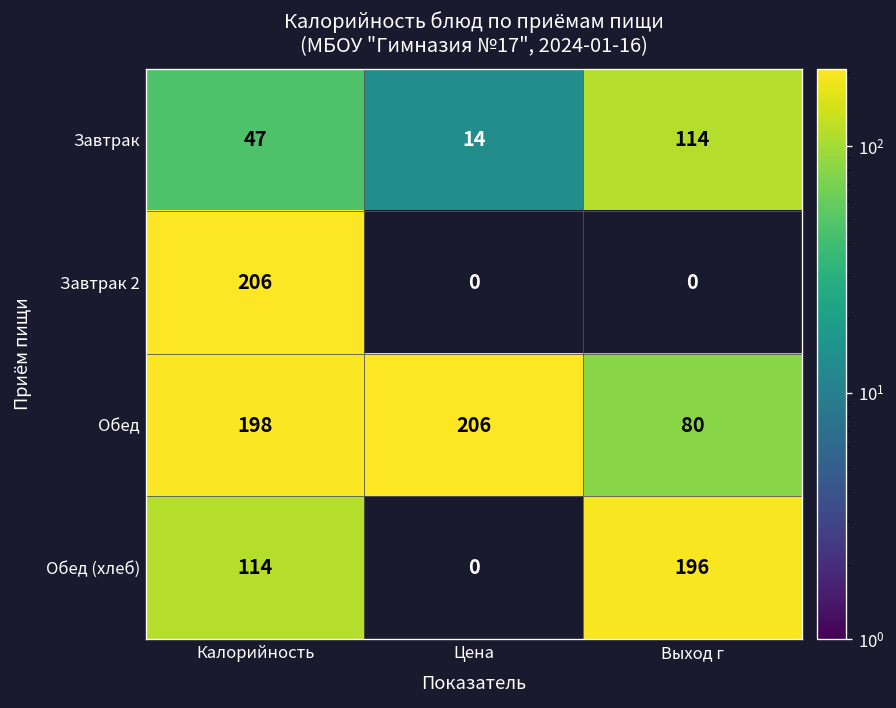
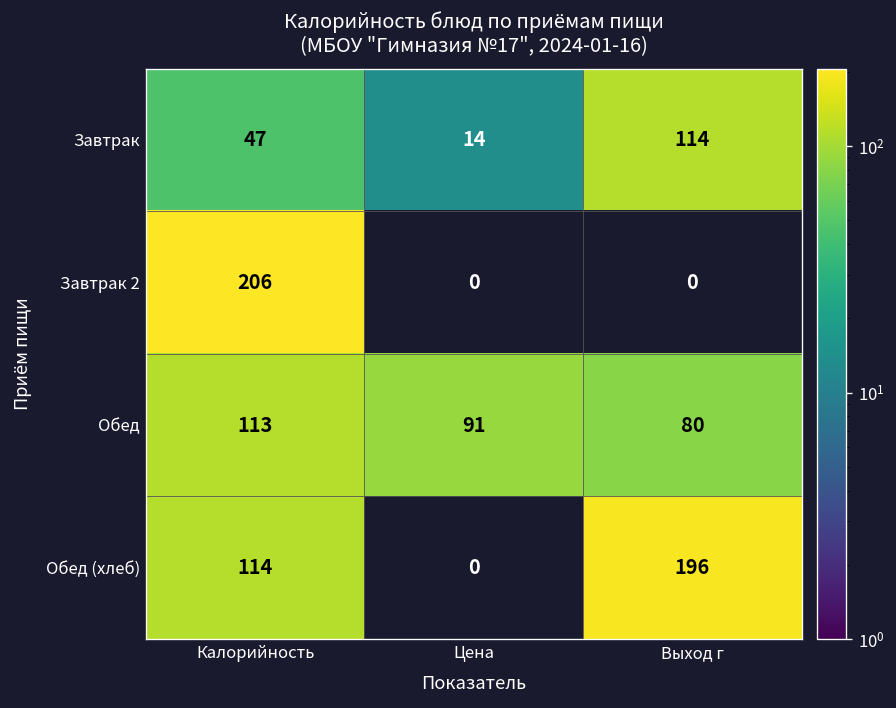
Обед, Калорийность: 198 -> 113
Обед, Цена: 206 -> 91
